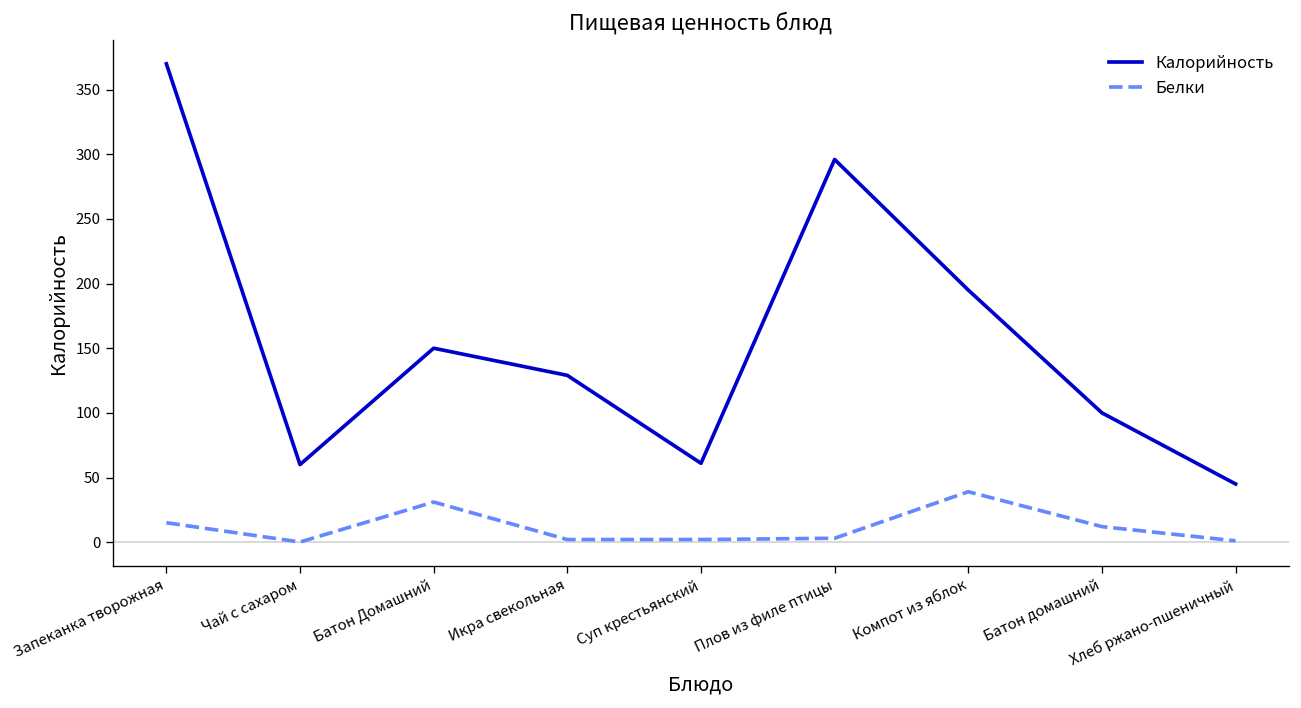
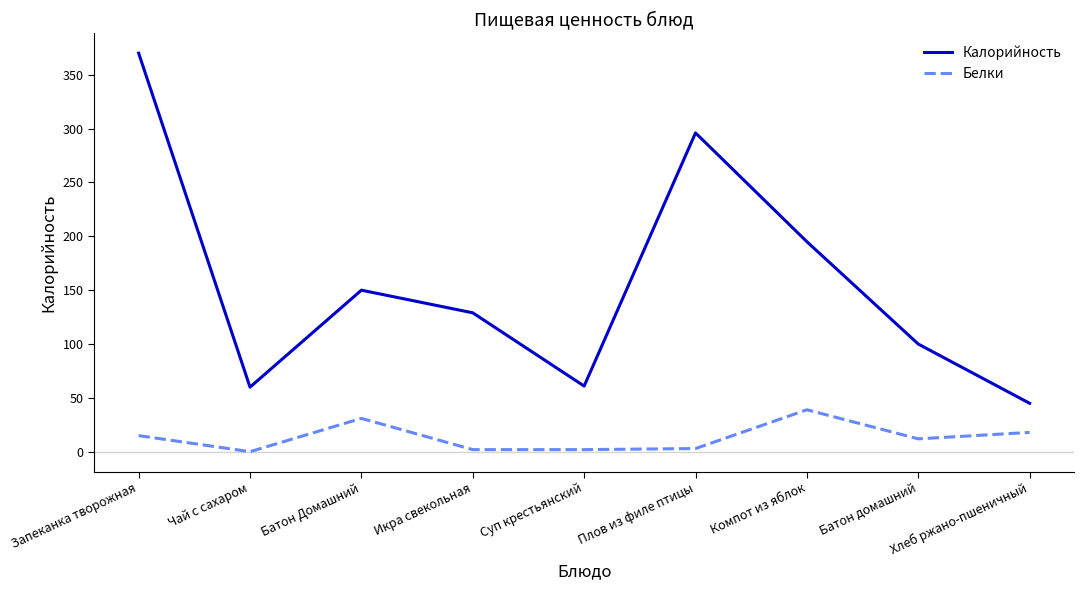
Белки, Хлеб ржано-пшеничный: 1 -> 18
